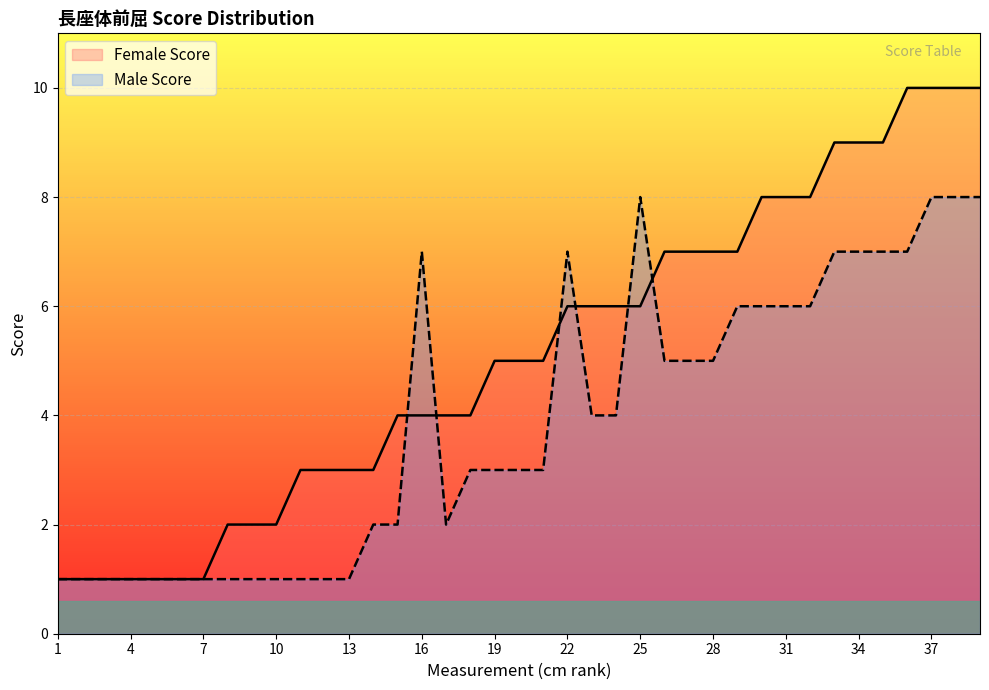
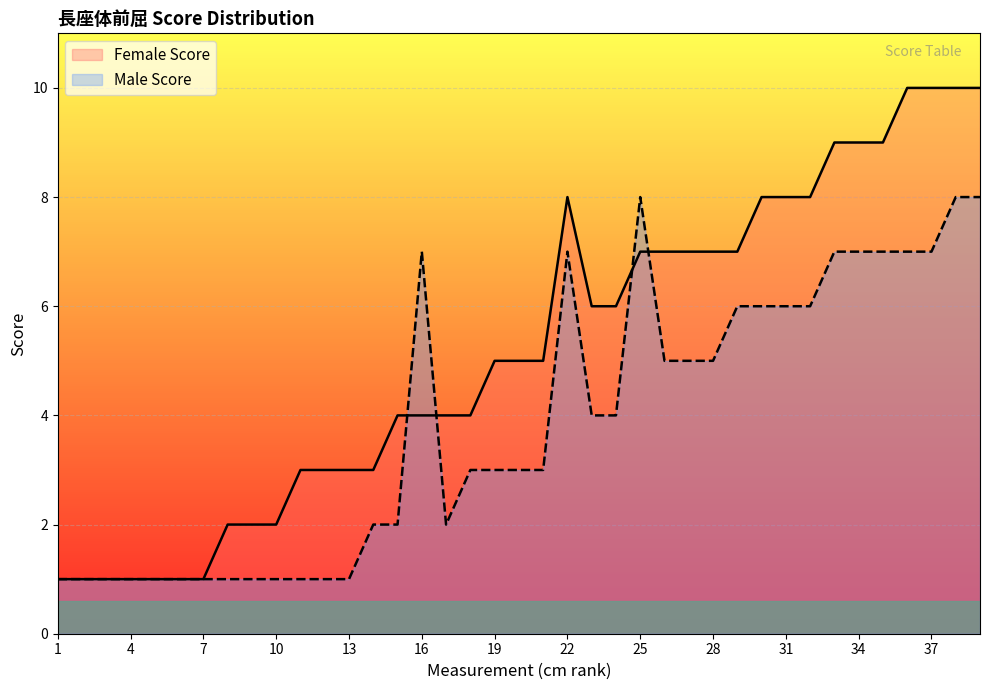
Female Score, 22: 6 -> 8
Female Score, 25: 6 -> 7
Male Score, 37: 8 -> 7
